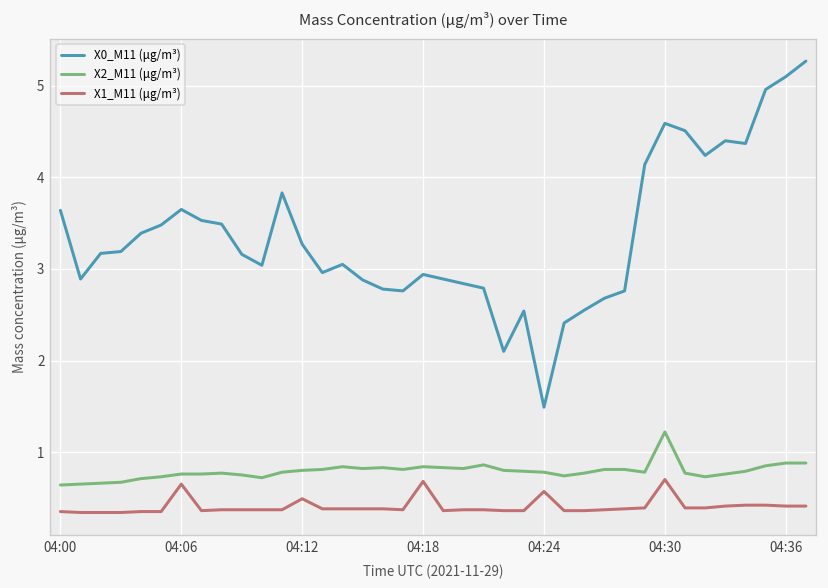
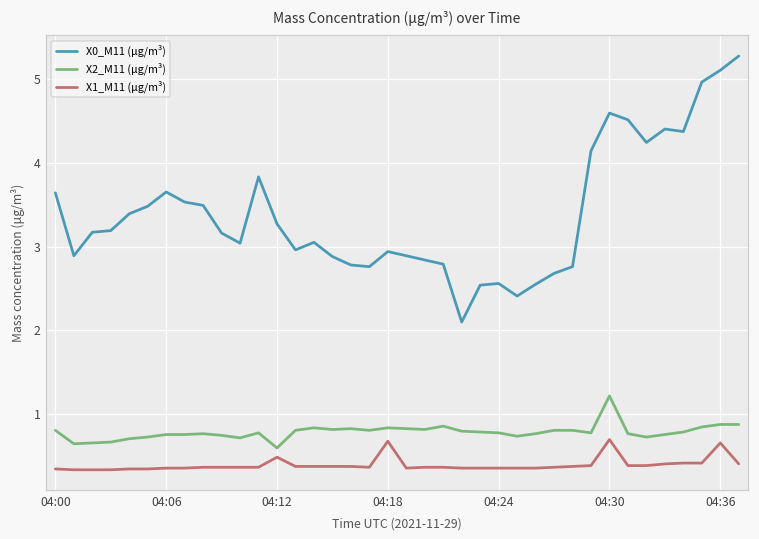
X2_M11 (μg/m³), 04:00: 0.6 -> 0.8
X1_M11 (μg/m³), 04:06: 0.7 -> 0.4
X2_M11 (μg/m³), 04:12: 0.8 -> 0.6
X0_M11 (μg/m³), 04:24: 1.5 -> 2.6
X1_M11 (μg/m³), 04:24: 0.6 -> 0.4
X1_M11 (μg/m³), 04:36: 0.4 -> 0.7
